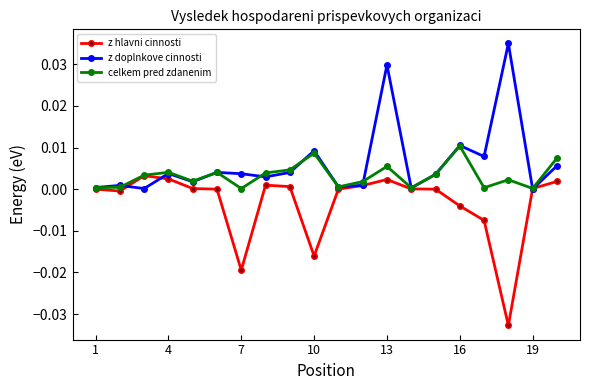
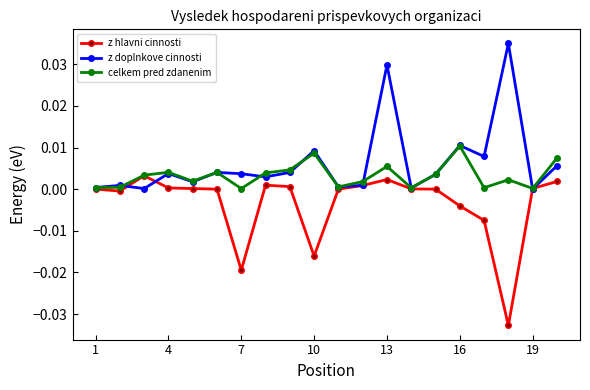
z hlavni cinnosti, 4: 0.002 -> 0.000
